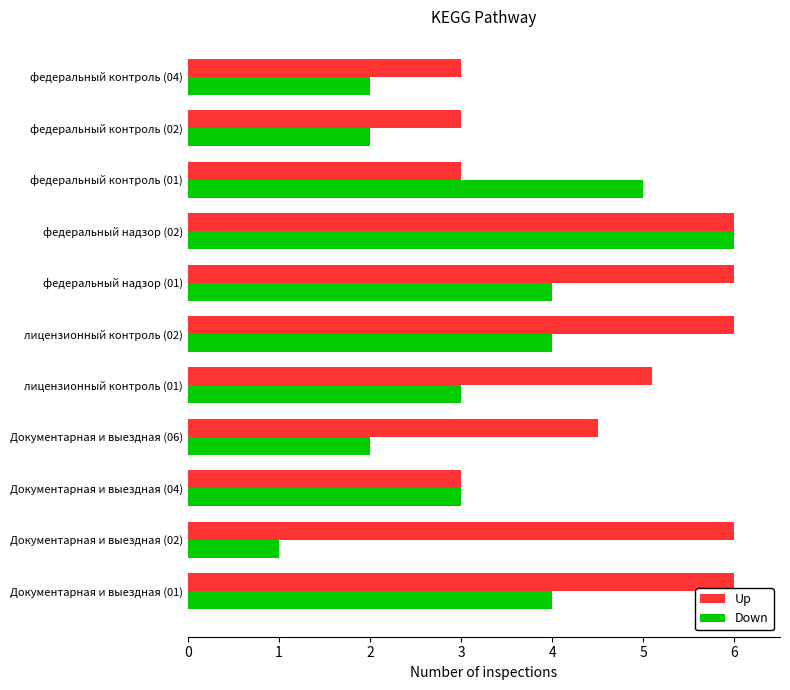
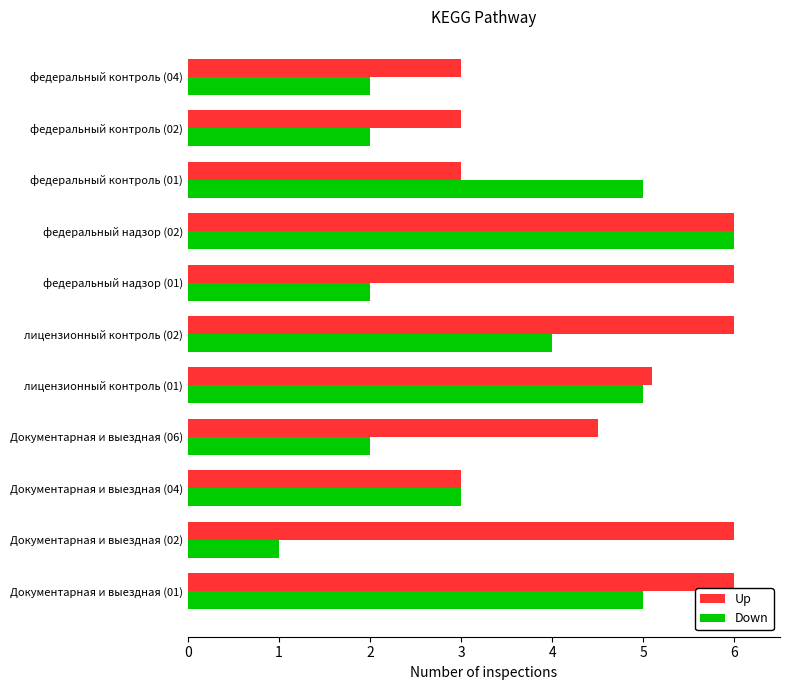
Down, федеральный надзор (01): 4 -> 2
Down, лицензионный контроль (01): 3 -> 5
Down, Документарная и выездная (01): 4 -> 5
